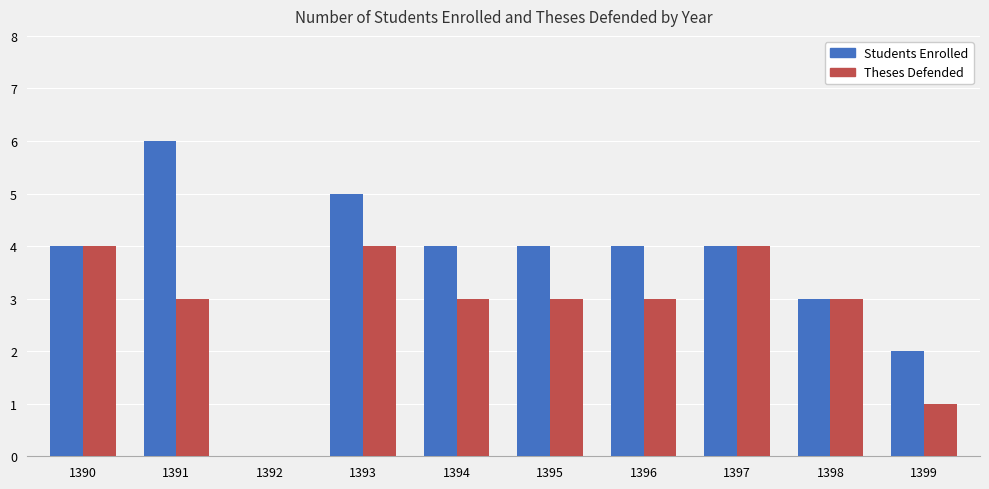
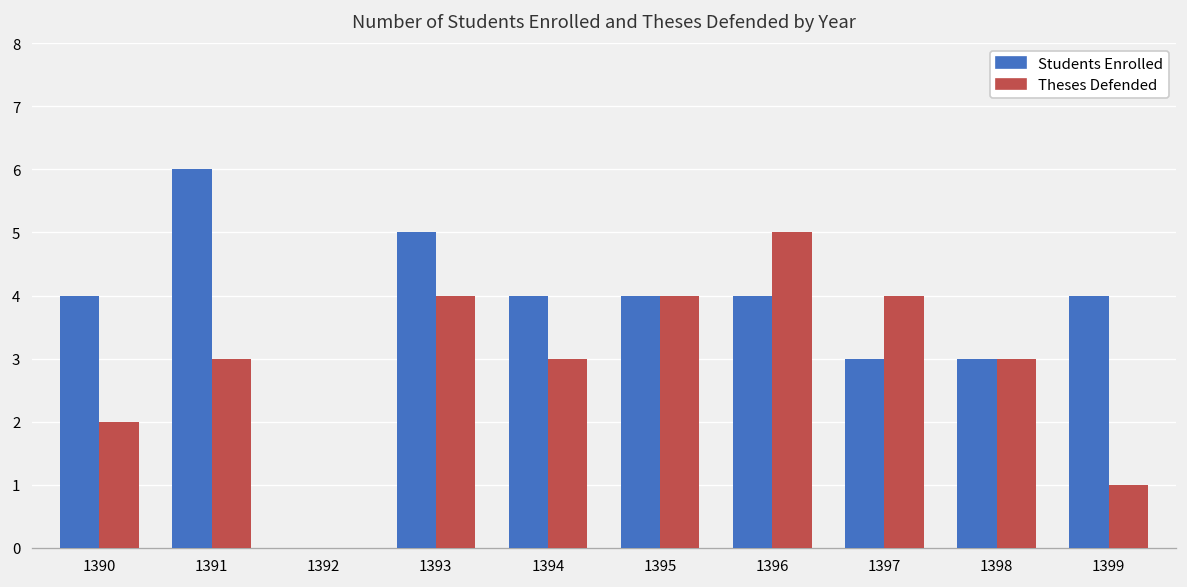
Theses Defended, 1390: 4 -> 2
Theses Defended, 1395: 3 -> 4
Theses Defended, 1396: 3 -> 5
Students Enrolled, 1397: 4 -> 3
Students Enrolled, 1399: 2 -> 4
